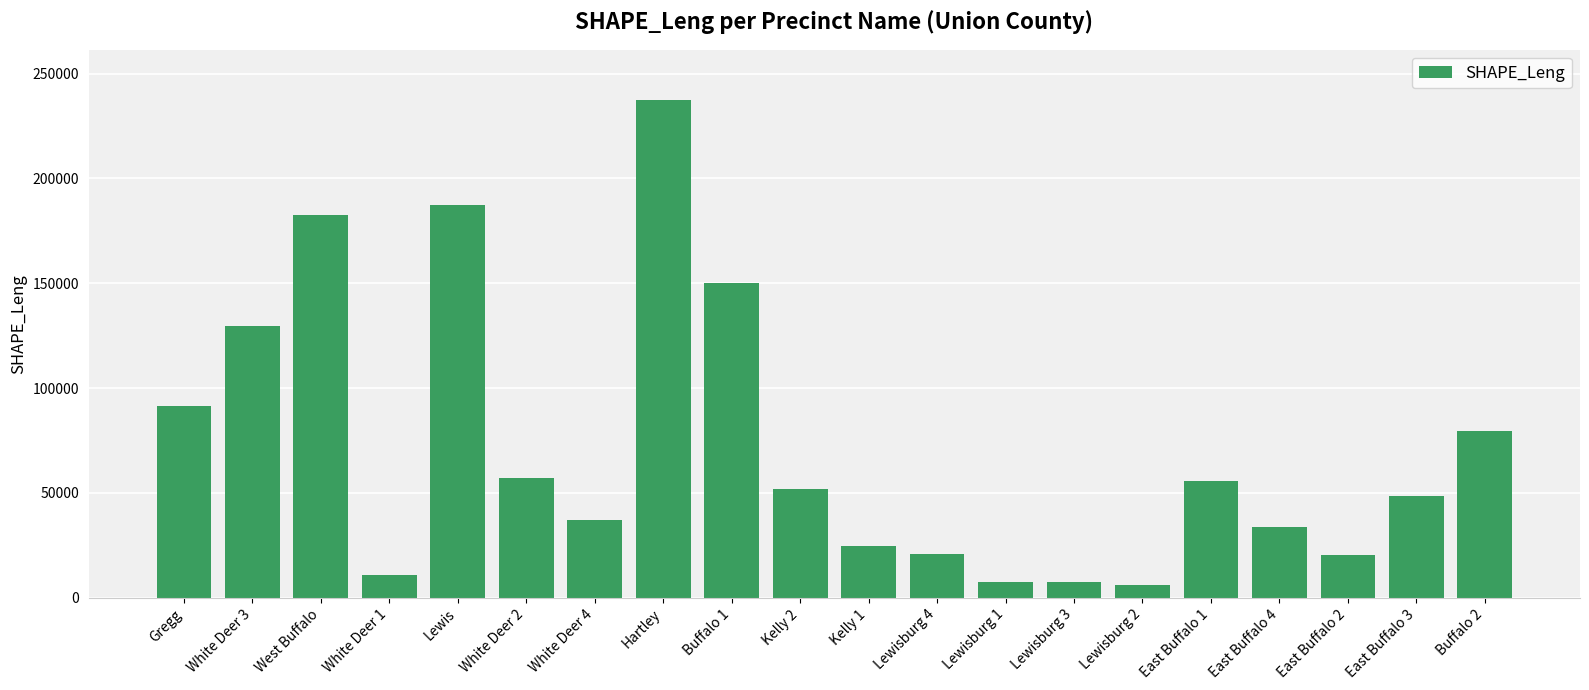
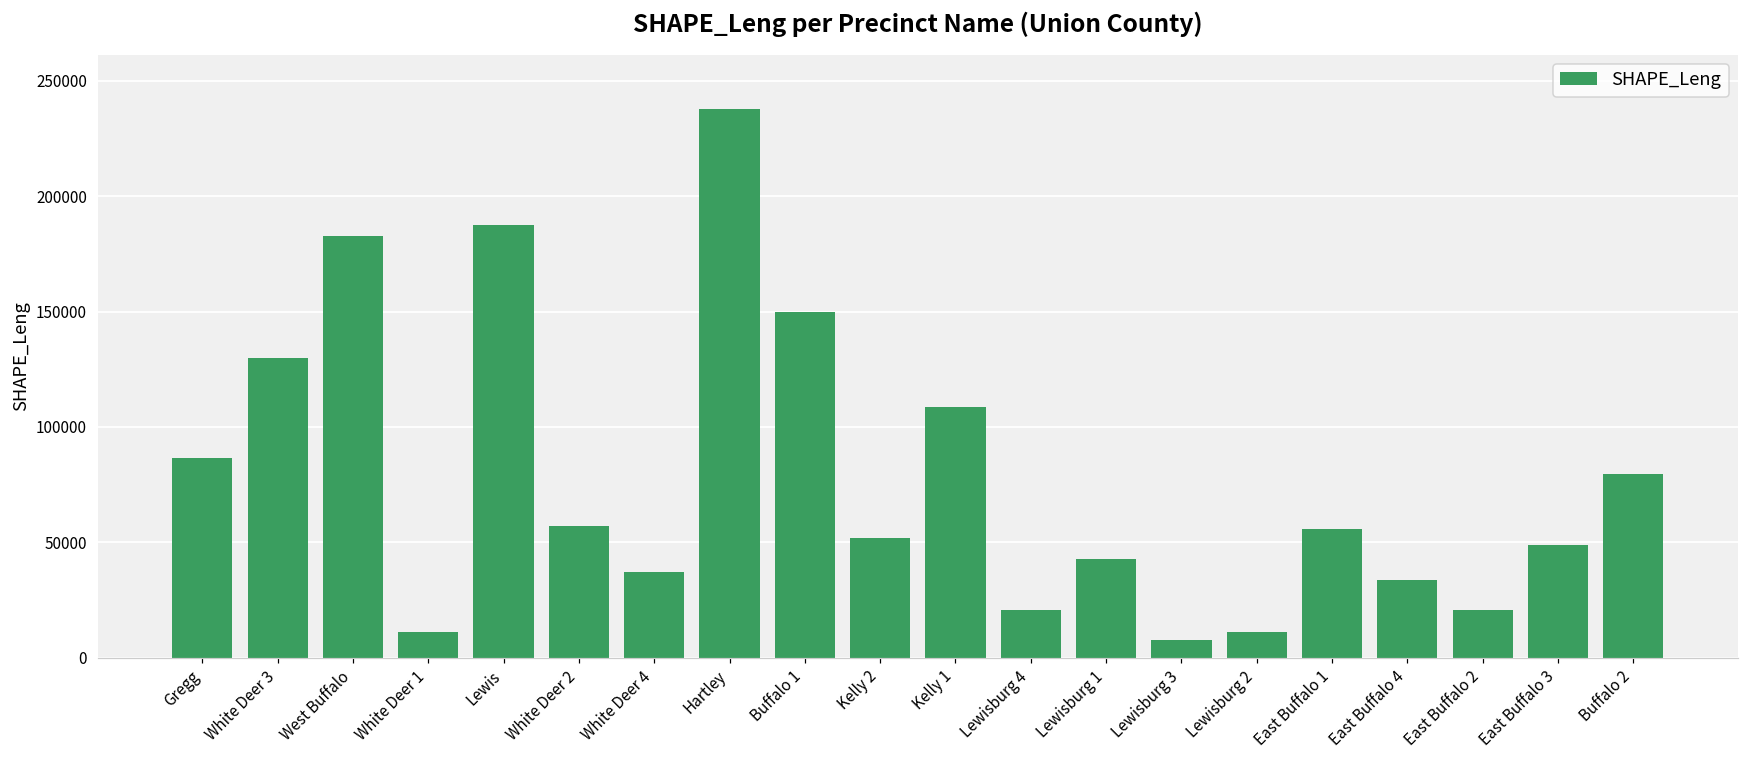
Gregg: 92000 -> 87000
Kelly 1: 25000 -> 109000
Lewisburg 1: 8000 -> 43000
Lewisburg 2: 6000 -> 11000
